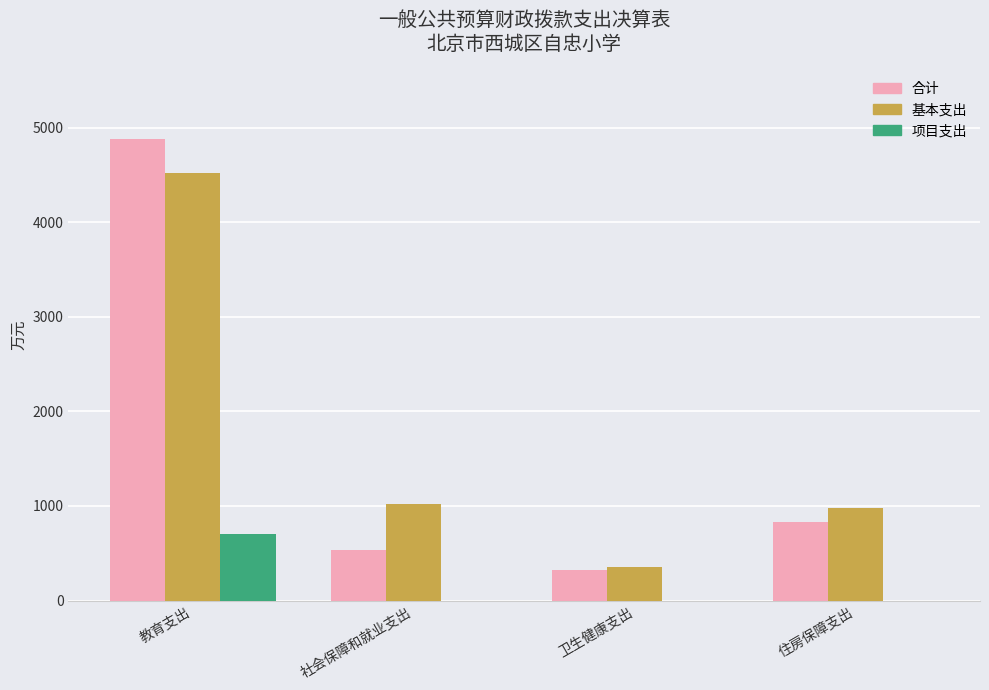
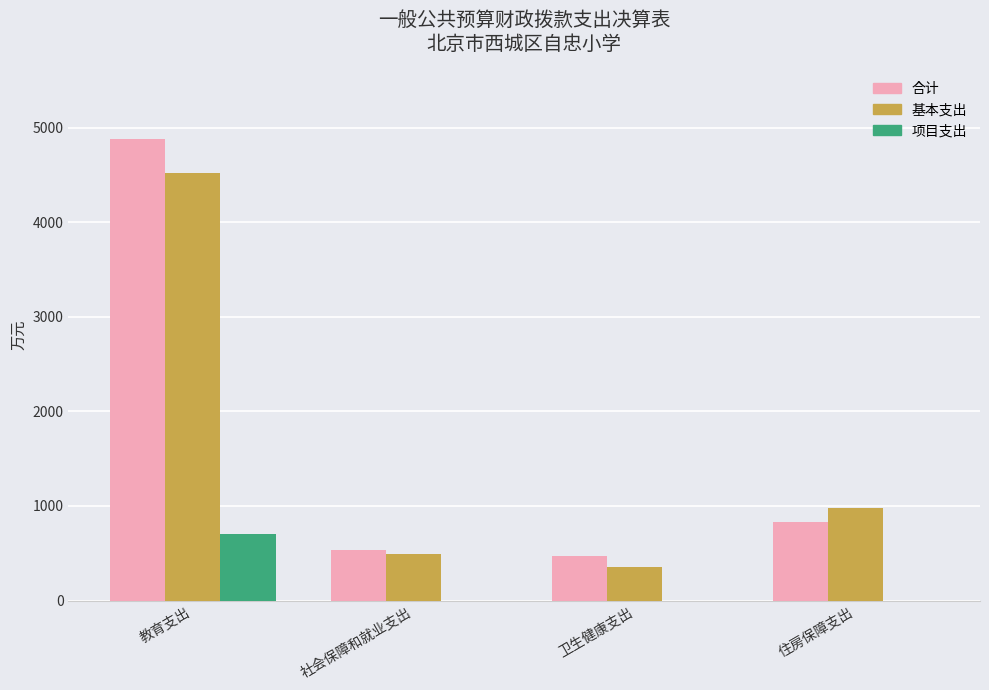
基本支出, 社会保障和就业支出: 1000 -> 500
合计, 卫生健康支出: 300 -> 500
